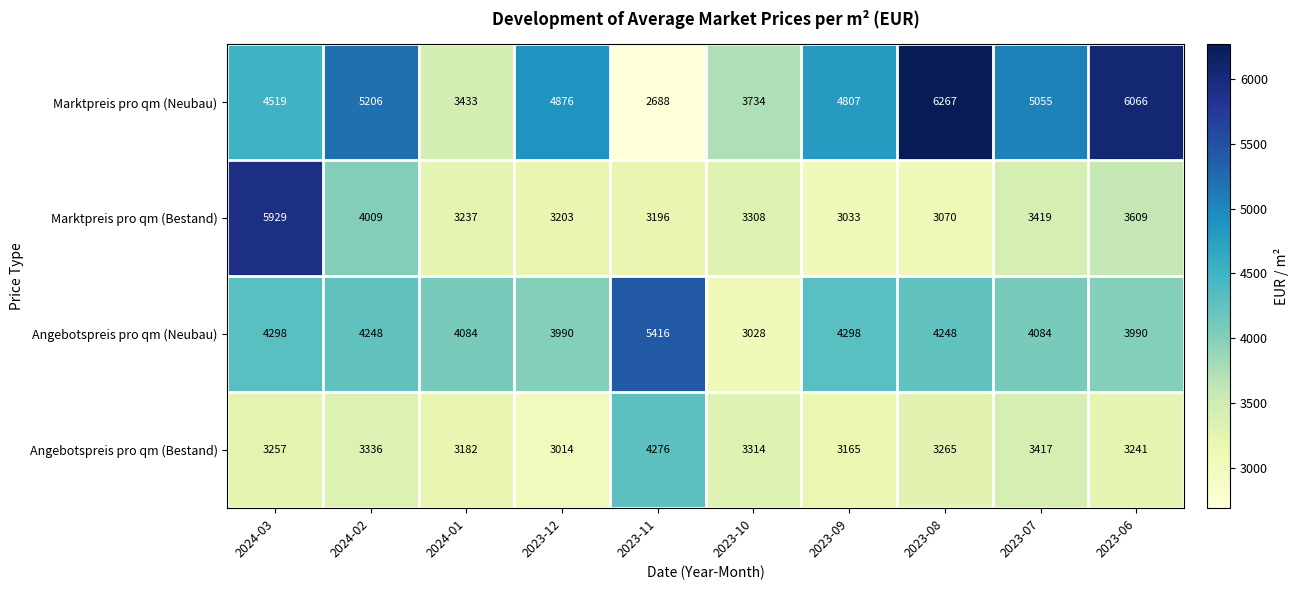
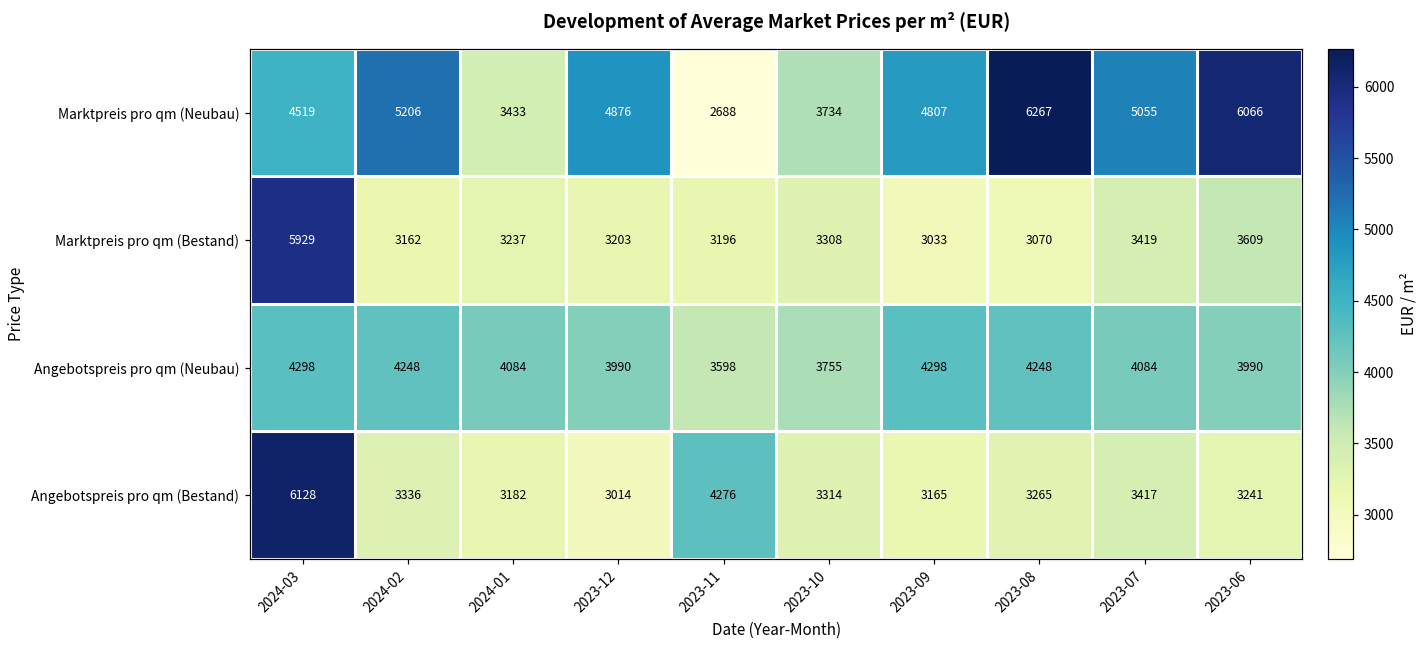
Marktpreis pro qm (Bestand), 2024-02: 4009 -> 3162
Angebotspreis pro qm (Neubau), 2023-11: 5416 -> 3598
Angebotspreis pro qm (Neubau), 2023-10: 3028 -> 3755
Angebotspreis pro qm (Bestand), 2024-03: 3257 -> 6128
